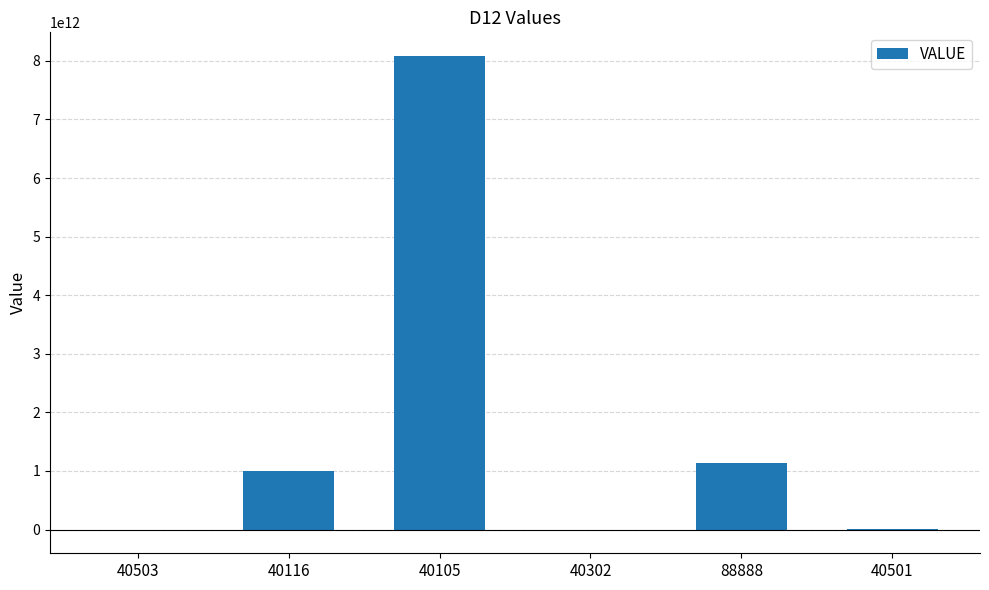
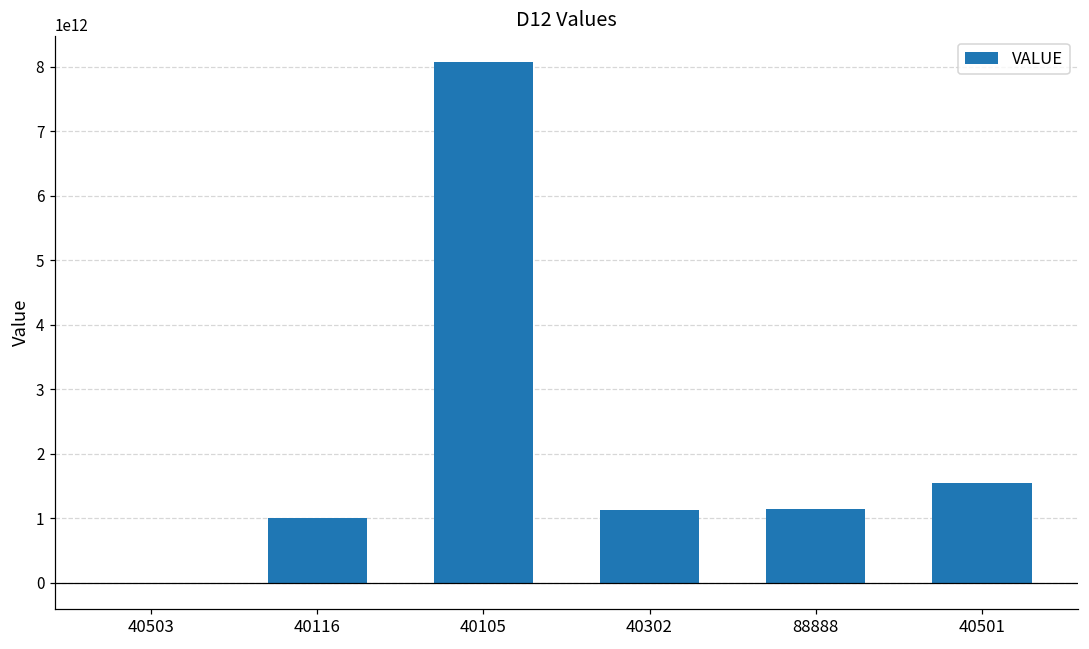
40302: 0 -> 1100000000000
40501: 0 -> 1500000000000
